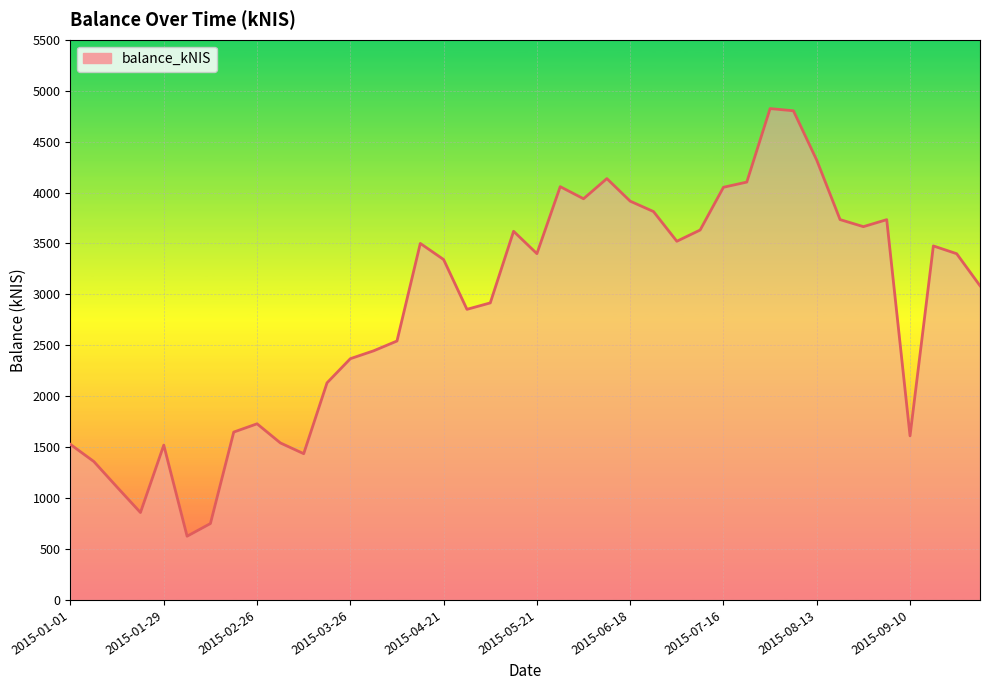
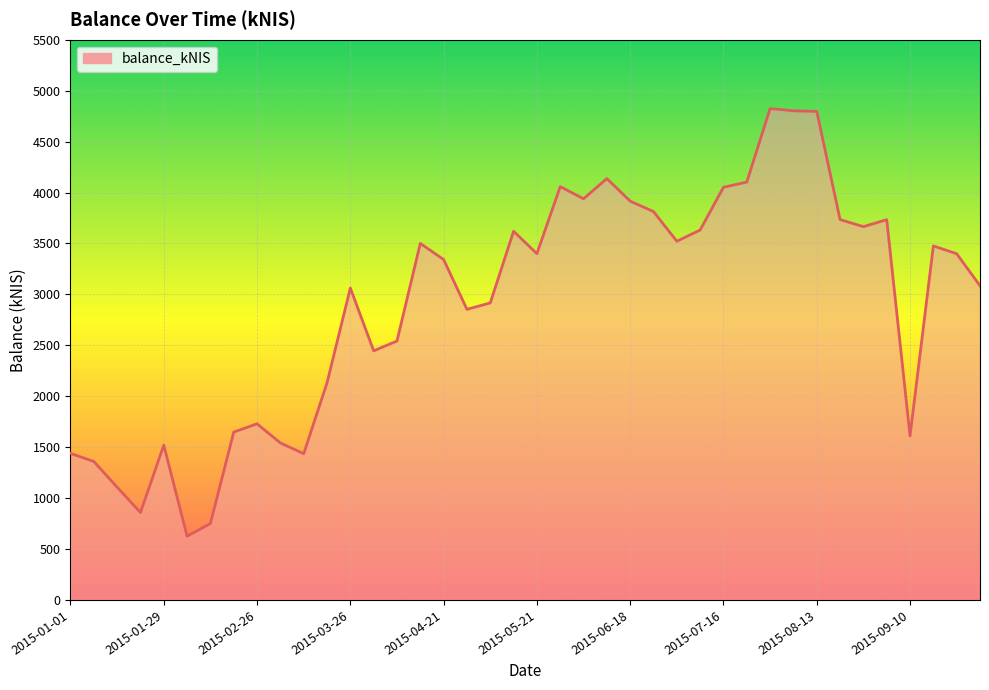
2015-01-01: 1530 -> 1440
2015-03-26: 2370 -> 3060
2015-08-13: 4320 -> 4800
